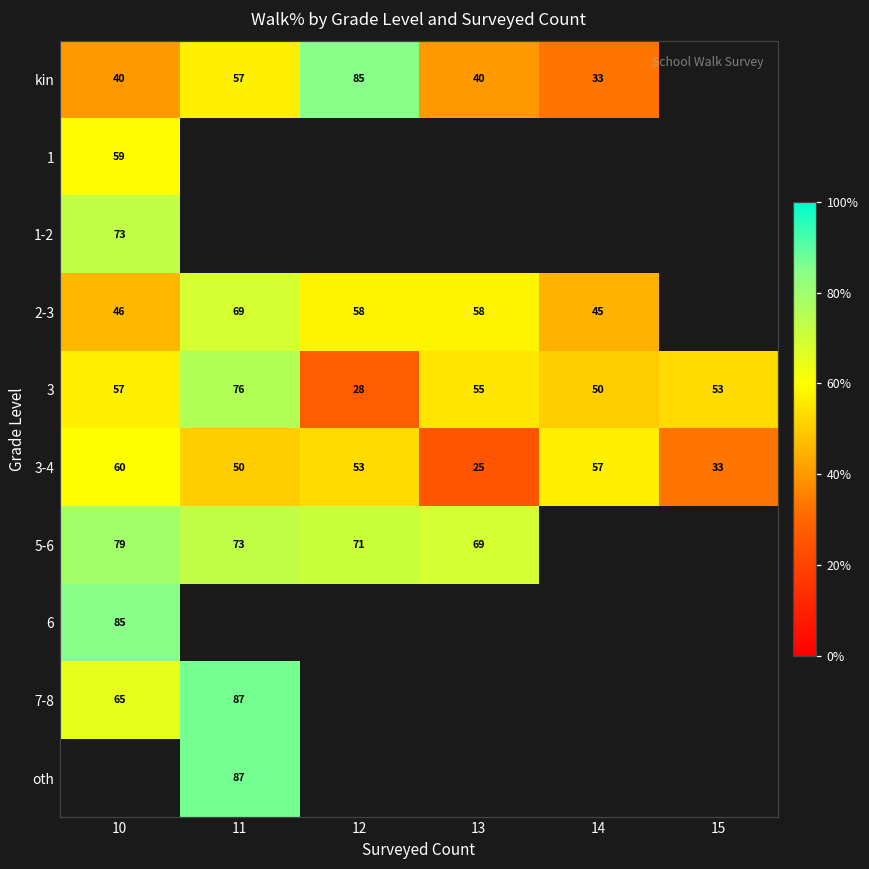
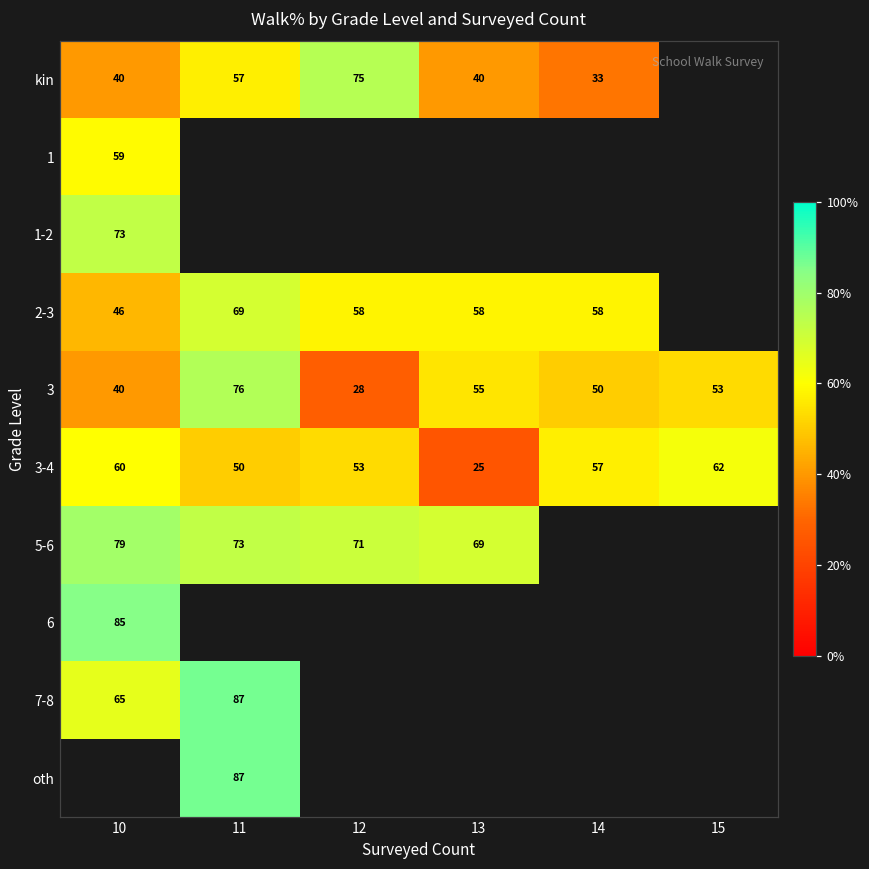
kin, 12: 85 -> 75
2-3, 14: 45 -> 58
3, 10: 57 -> 40
3-4, 15: 33 -> 62
